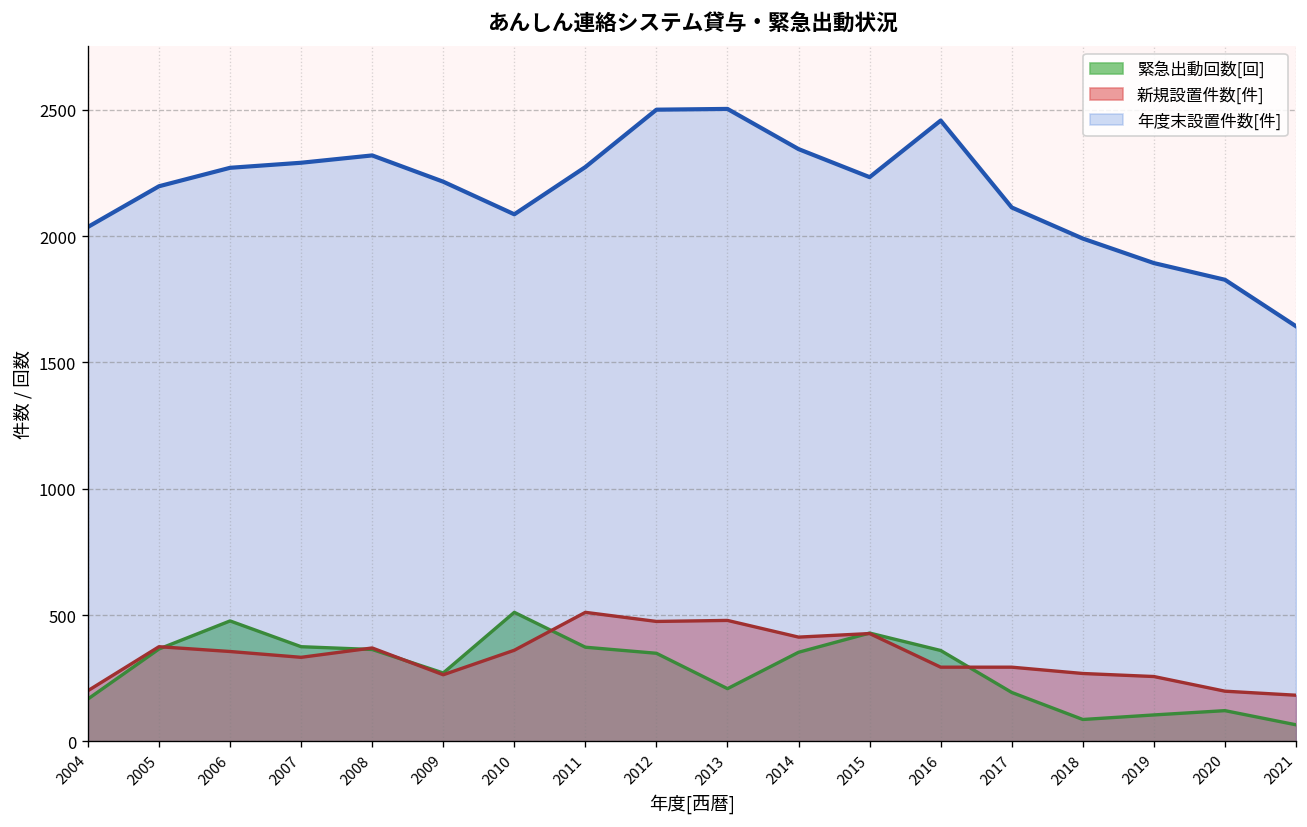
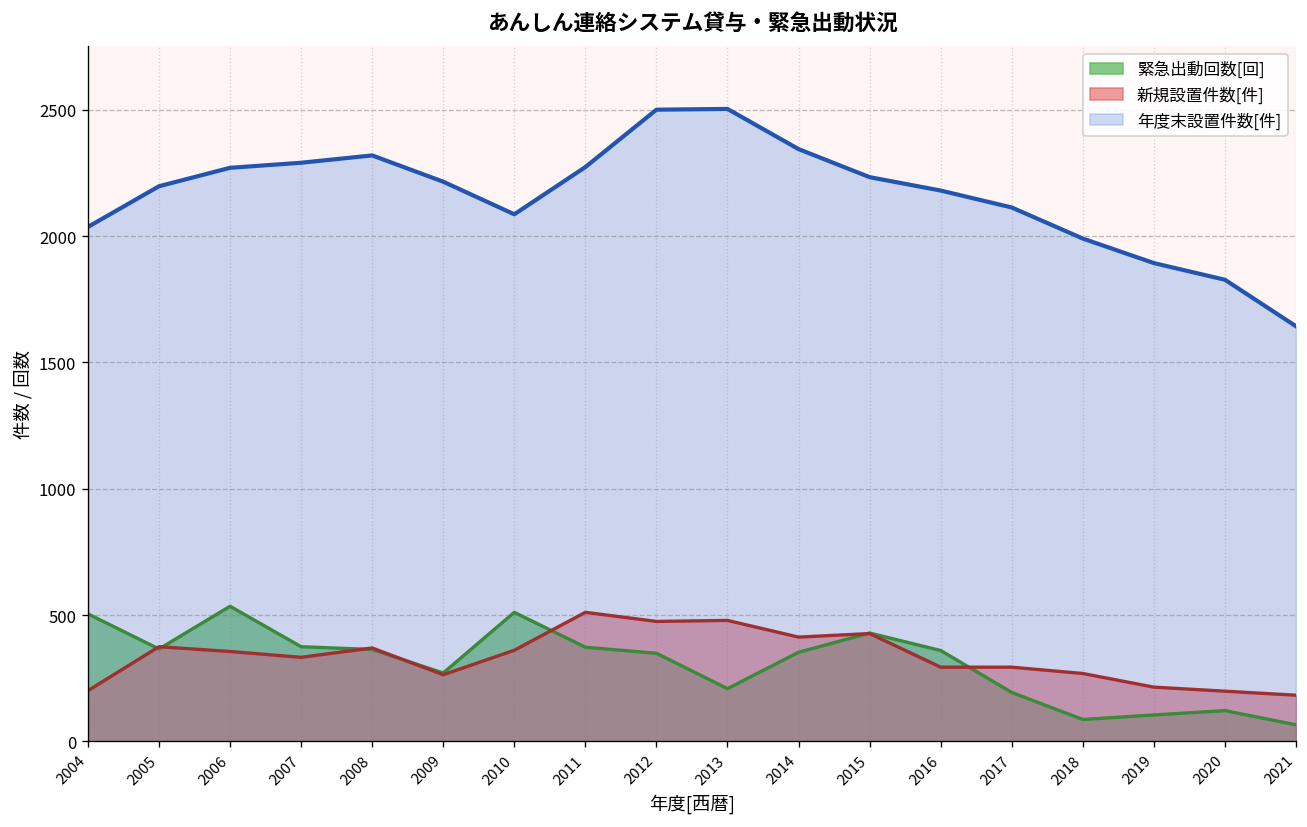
緊急出動回数[回], 2004: 170 -> 510
緊急出動回数[回], 2006: 480 -> 540
年度末設置件数[件], 2016: 2460 -> 2180
新規設置件数[件], 2019: 260 -> 220
